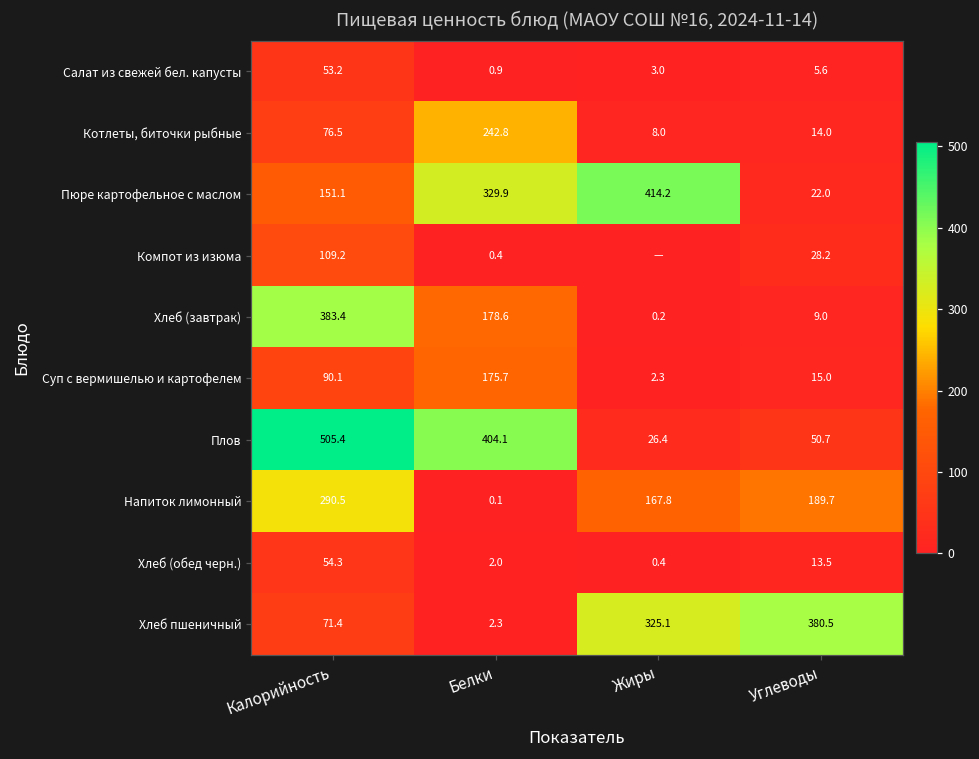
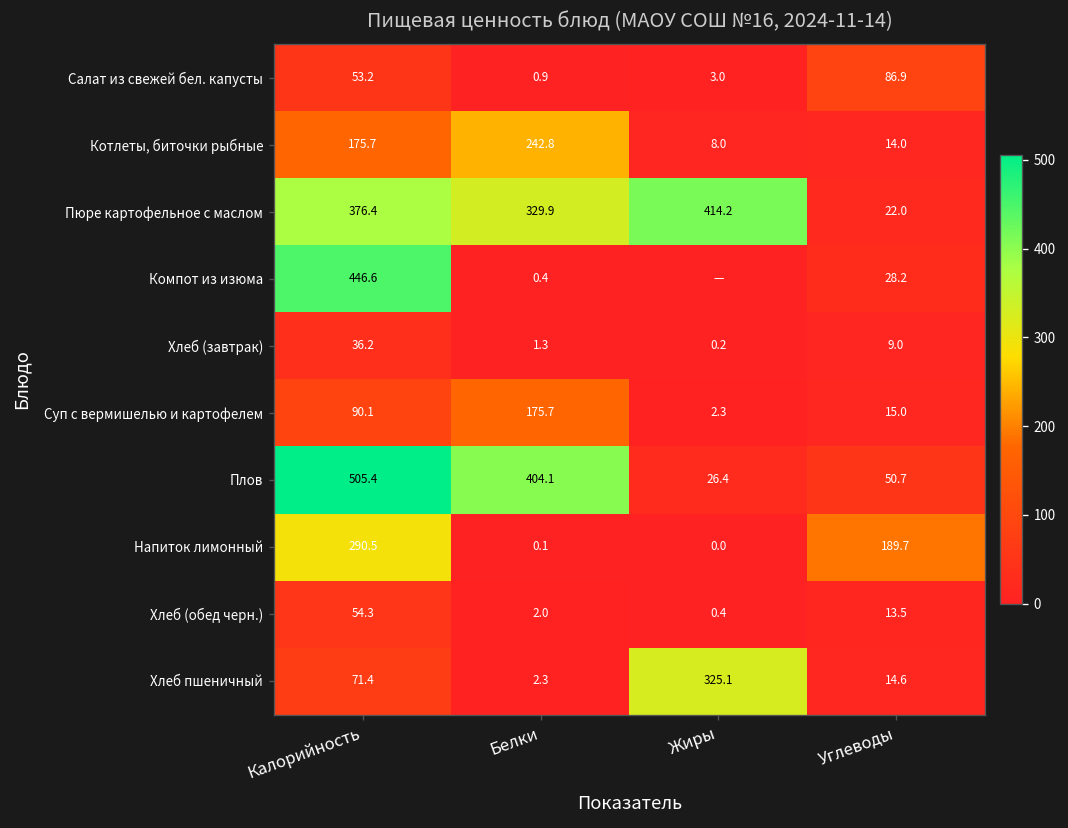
Салат из свежей бел. капусты, Углеводы: 5.6 -> 86.9
Котлеты, биточки рыбные, Калорийность: 76.5 -> 175.7
Пюре картофельное с маслом, Калорийность: 151.1 -> 376.4
Компот из изюма, Калорийность: 109.2 -> 446.6
Хлеб (завтрак), Калорийность: 383.4 -> 36.2
Хлеб (завтрак), Белки: 178.6 -> 1.3
Напиток лимонный, Жиры: 167.8 -> 0.0
Хлеб пшеничный, Углеводы: 380.5 -> 14.6
